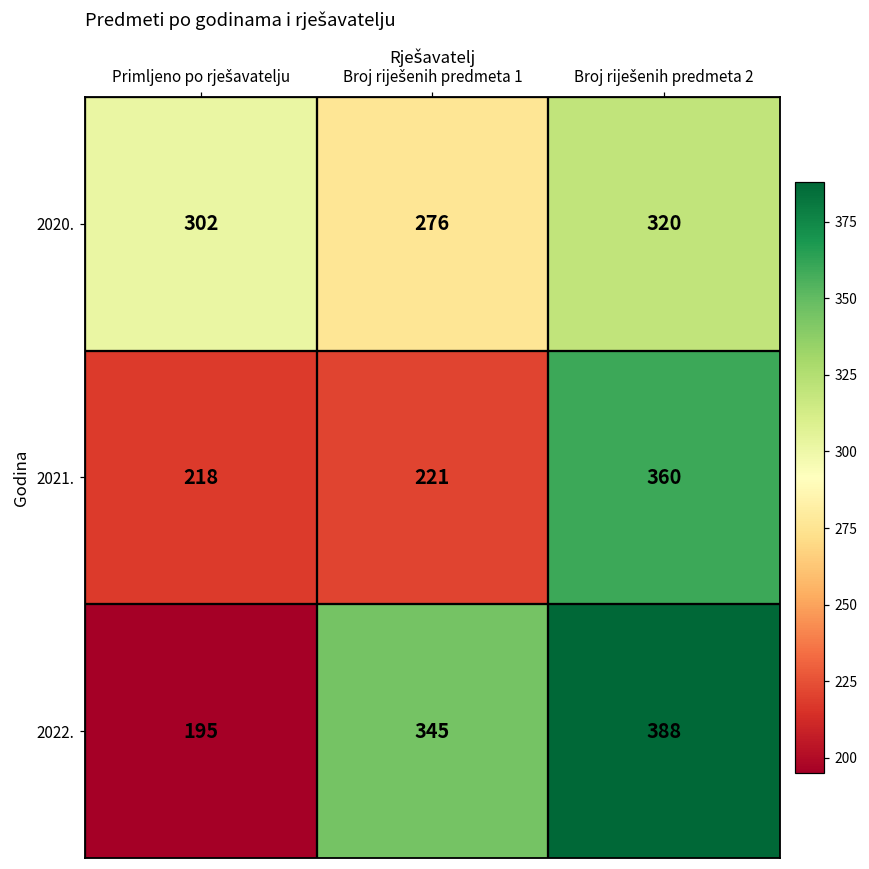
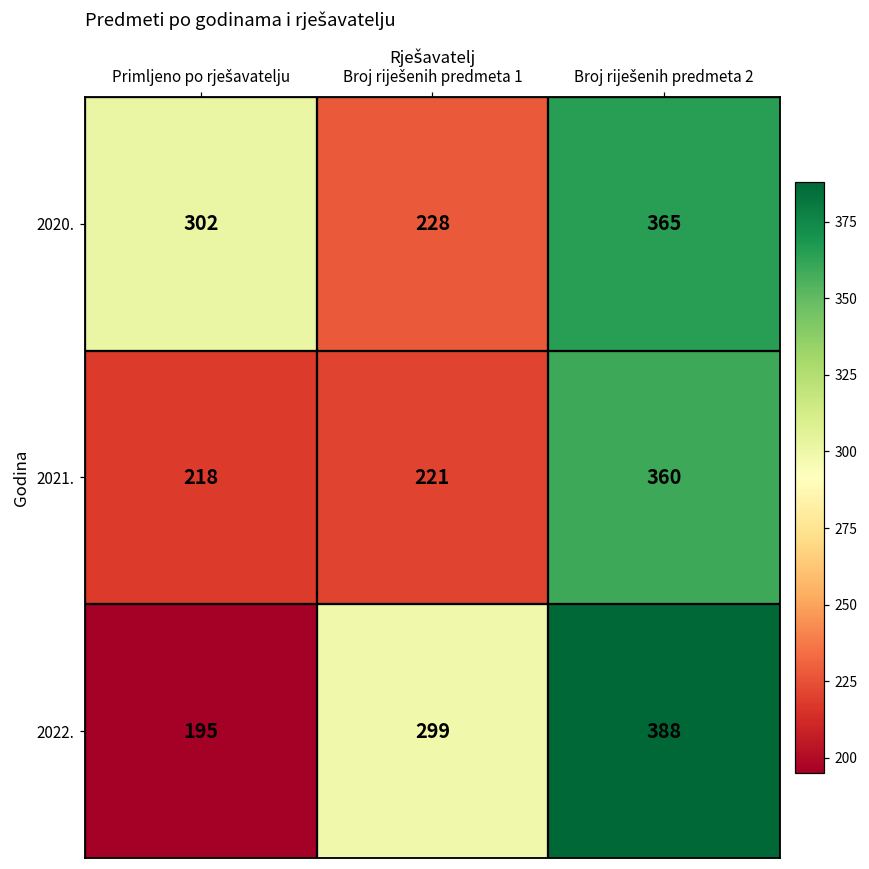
2020., Broj riješenih predmeta 1: 276 -> 228
2020., Broj riješenih predmeta 2: 320 -> 365
2022., Broj riješenih predmeta 1: 345 -> 299
